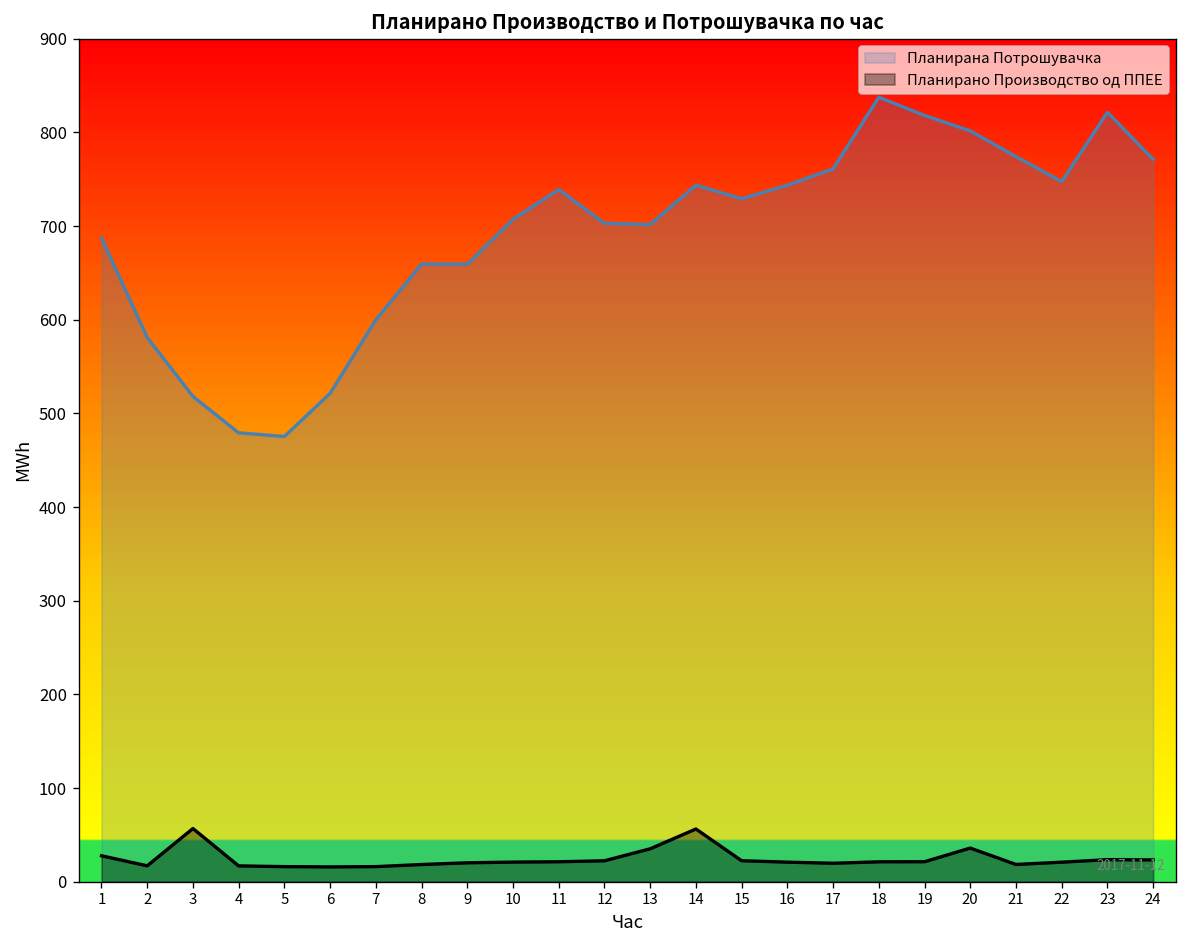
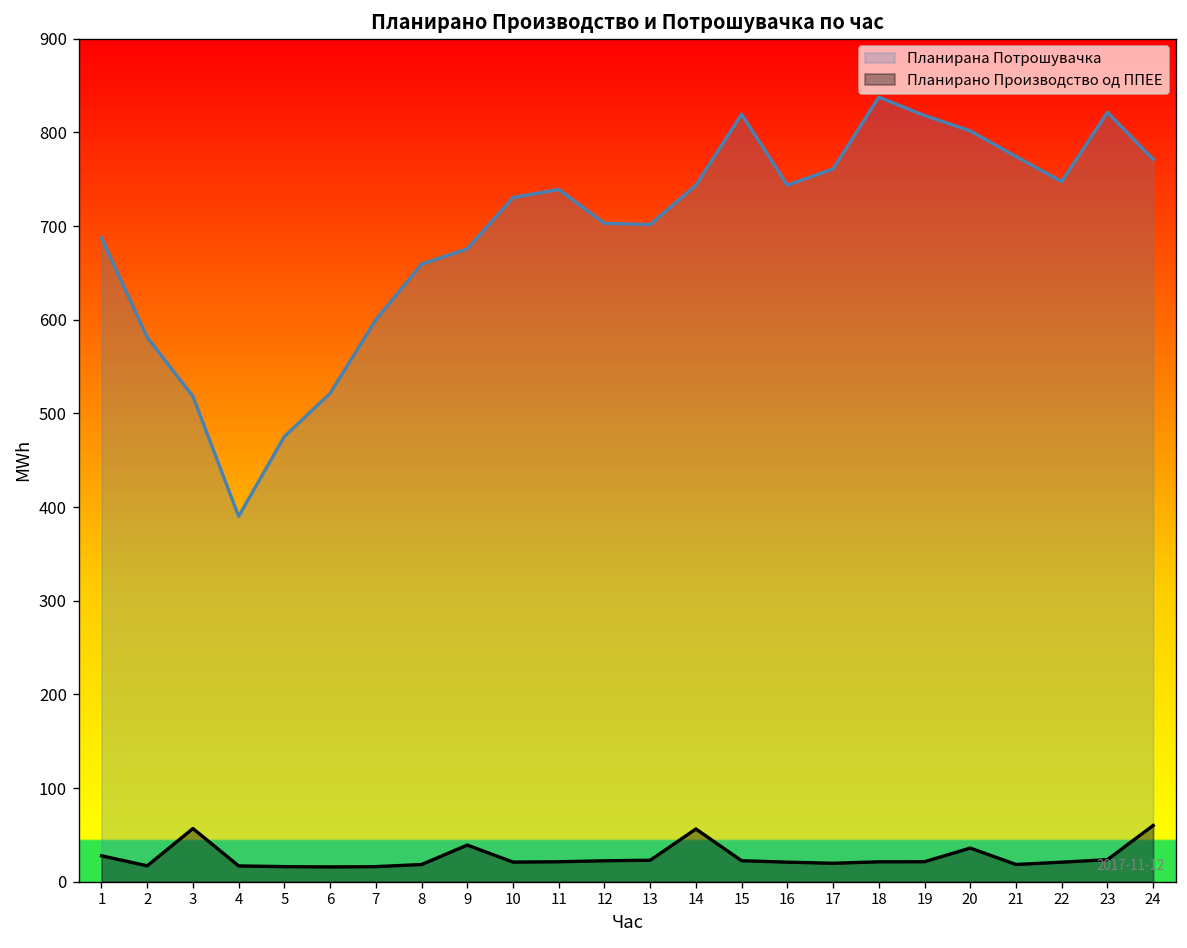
Планирана Потрошувачка, 4: 480 -> 390
Планирана Потрошувачка, 9: 660 -> 680
Планирано Производство од ППЕЕ, 9: 20 -> 40
Планирана Потрошувачка, 10: 710 -> 730
Планирано Производство од ППЕЕ, 13: 40 -> 20
Планирана Потрошувачка, 15: 730 -> 820
Планирано Производство од ППЕЕ, 24: 20 -> 60
